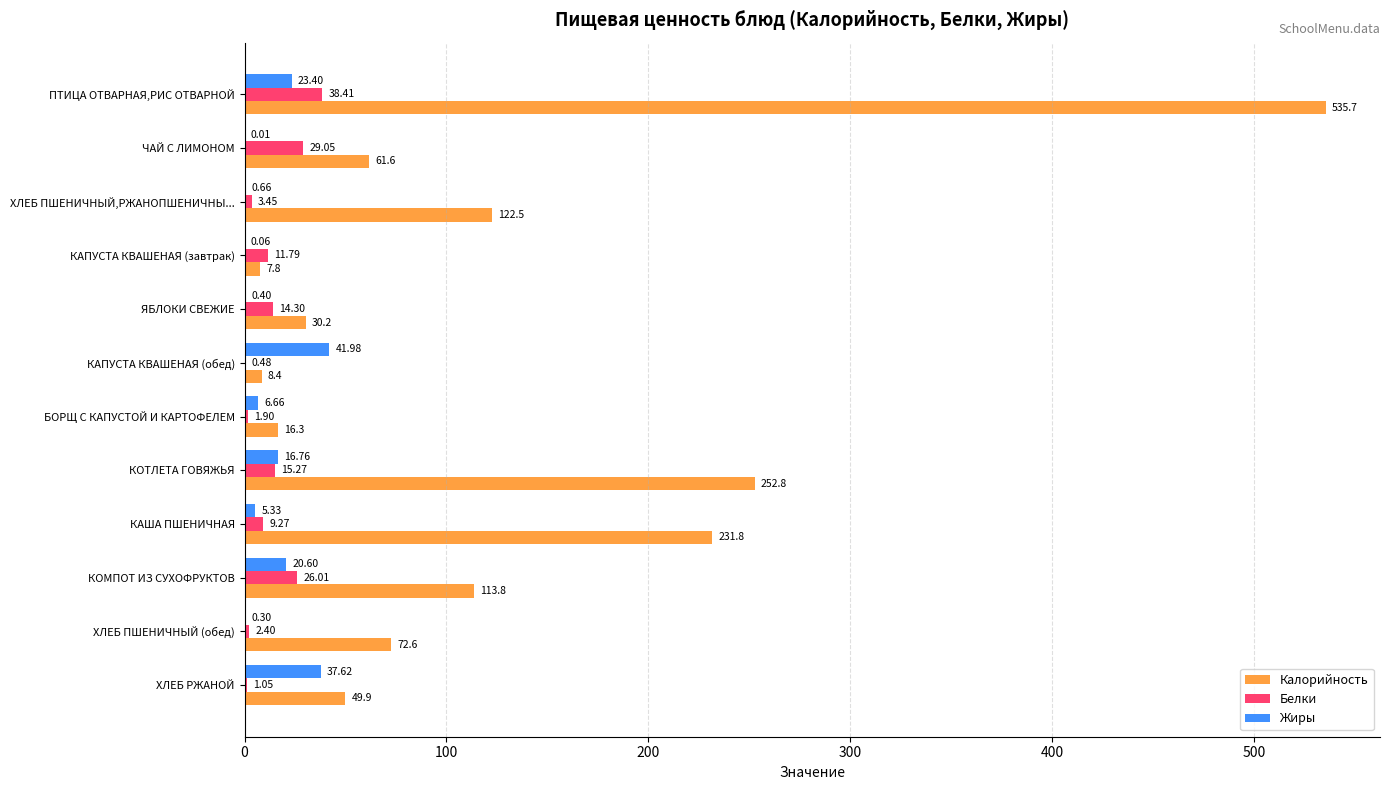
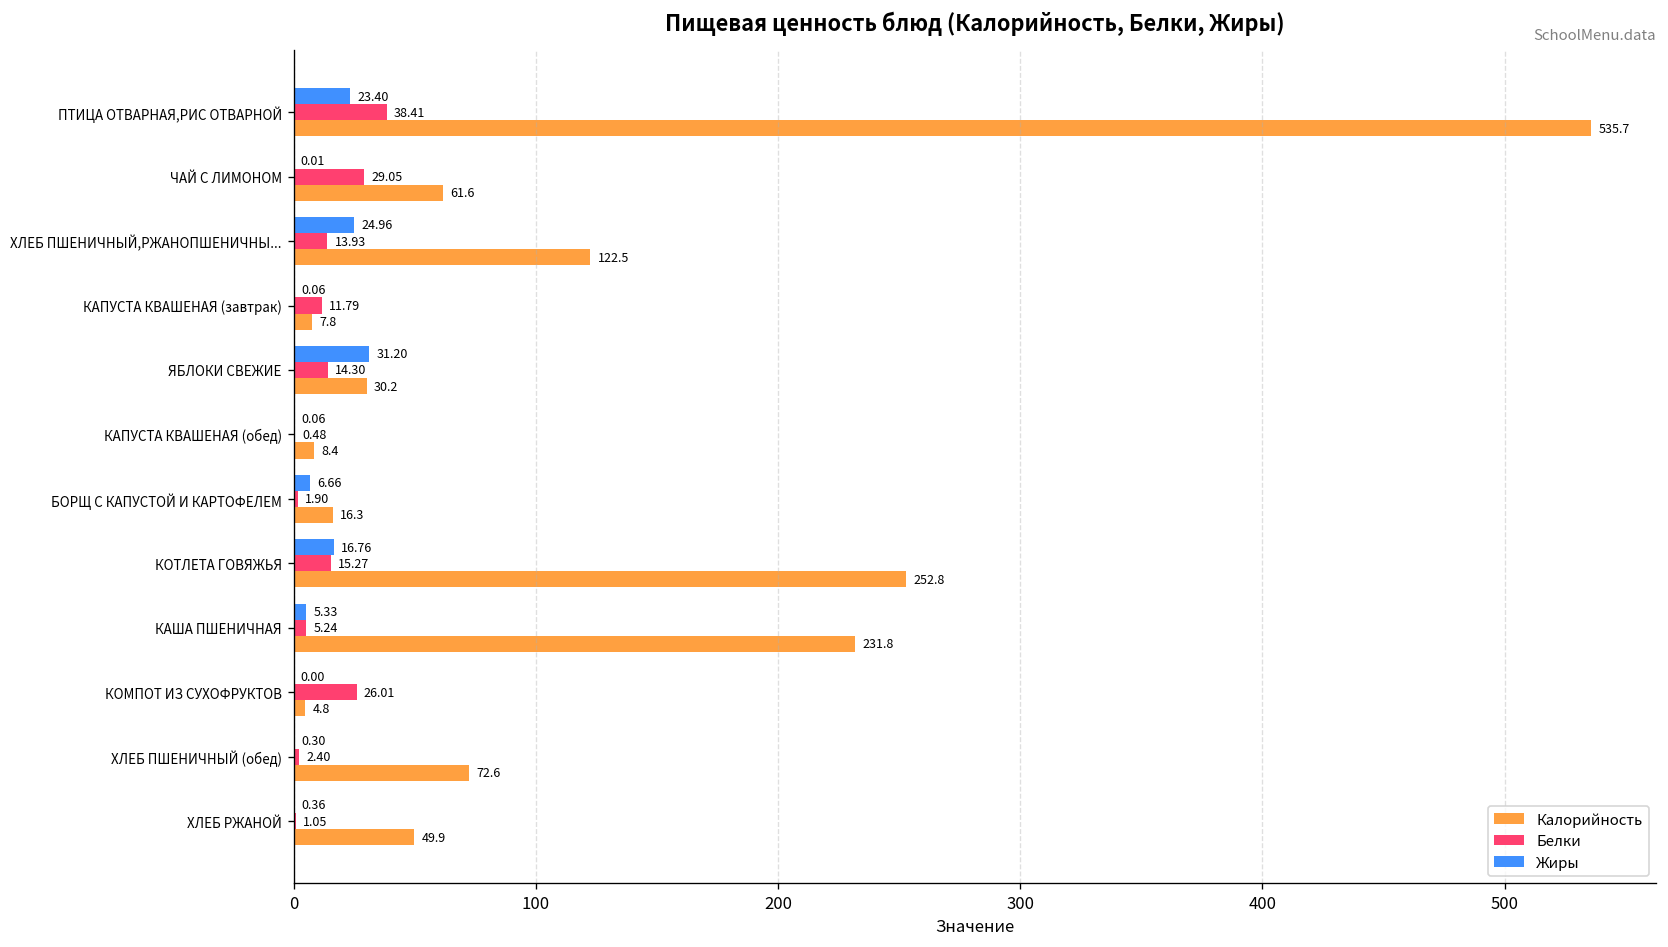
Жиры, ХЛЕБ ПШЕНИЧНЫЙ,РЖАНОПШЕНИЧНЫ...: 0.66 -> 24.96
Белки, ХЛЕБ ПШЕНИЧНЫЙ,РЖАНОПШЕНИЧНЫ...: 3.45 -> 13.93
Жиры, ЯБЛОКИ СВЕЖИЕ: 0.40 -> 31.20
Жиры, КАПУСТА КВАШЕНАЯ (обед): 41.98 -> 0.06
Белки, КАША ПШЕНИЧНАЯ: 9.27 -> 5.24
Жиры, КОМПОТ ИЗ СУХОФРУКТОВ: 20.60 -> 0.00
Калорийность, КОМПОТ ИЗ СУХОФРУКТОВ: 113.8 -> 4.8
Жиры, ХЛЕБ РЖАНОЙ: 37.62 -> 0.36
